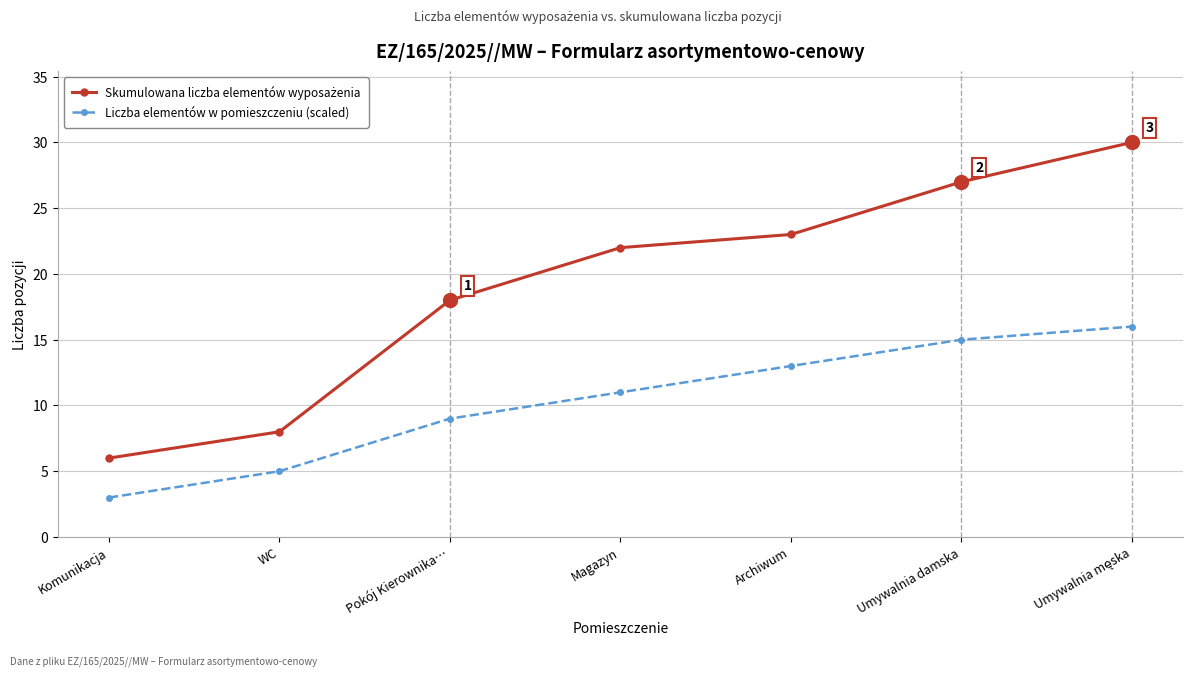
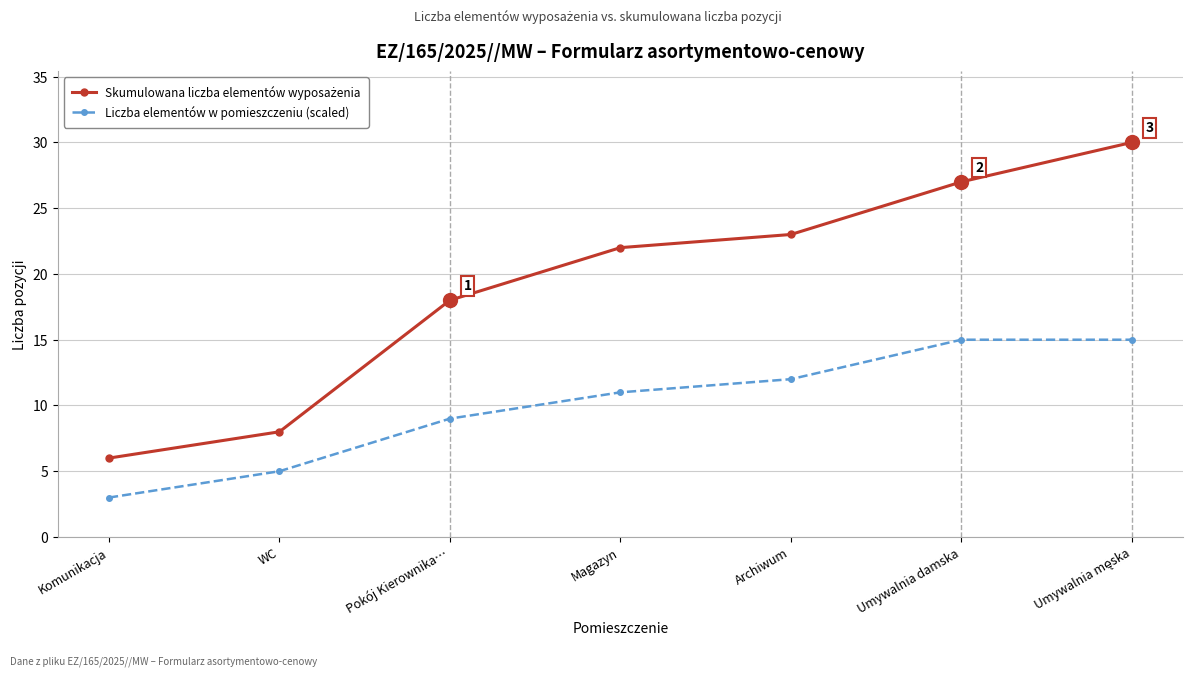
Liczba elementów w pomieszczeniu (scaled), Archiwum: 13 -> 12
Liczba elementów w pomieszczeniu (scaled), Umywalnia męska: 16 -> 15
